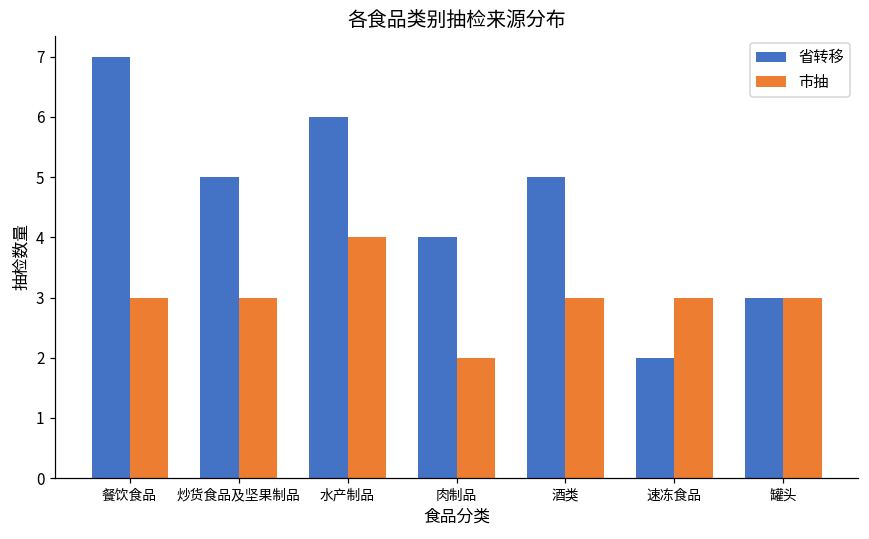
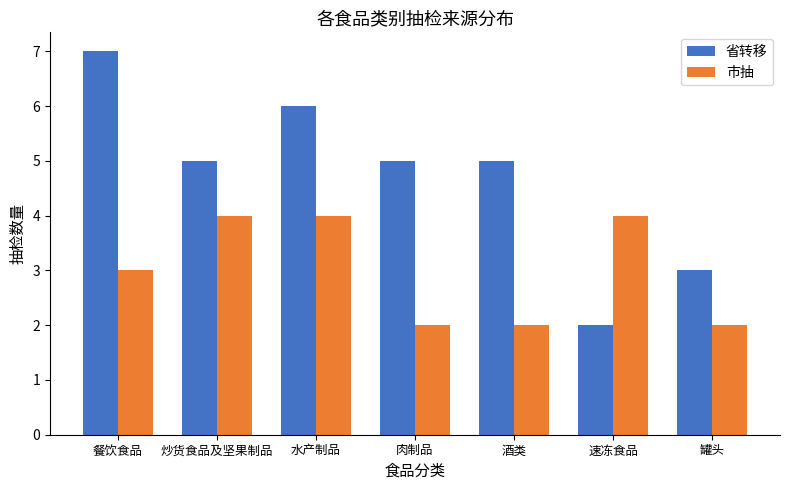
市抽, 炒货食品及坚果制品: 3 -> 4
省转移, 肉制品: 4 -> 5
市抽, 酒类: 3 -> 2
市抽, 速冻食品: 3 -> 4
市抽, 罐头: 3 -> 2
